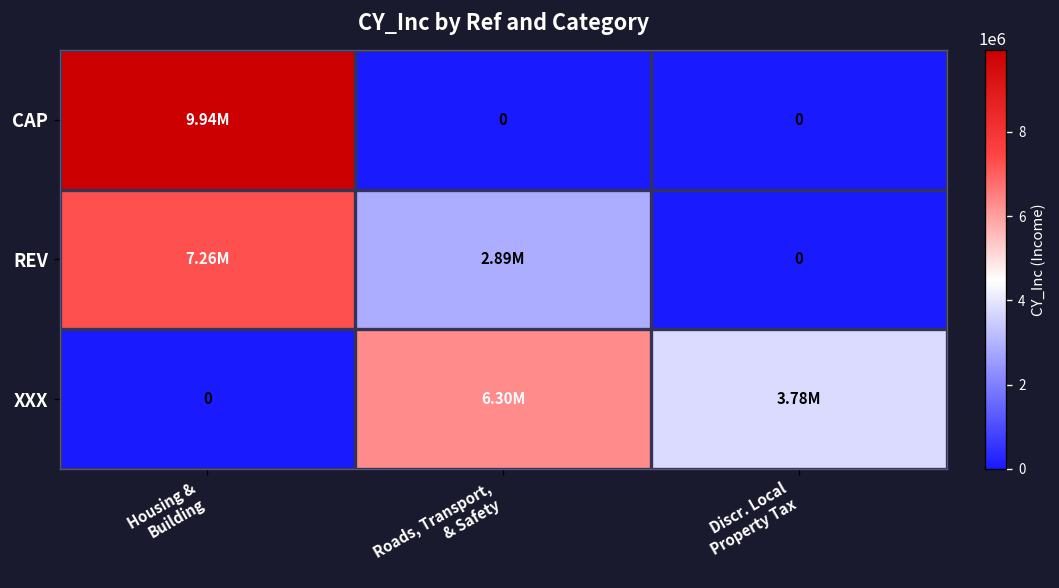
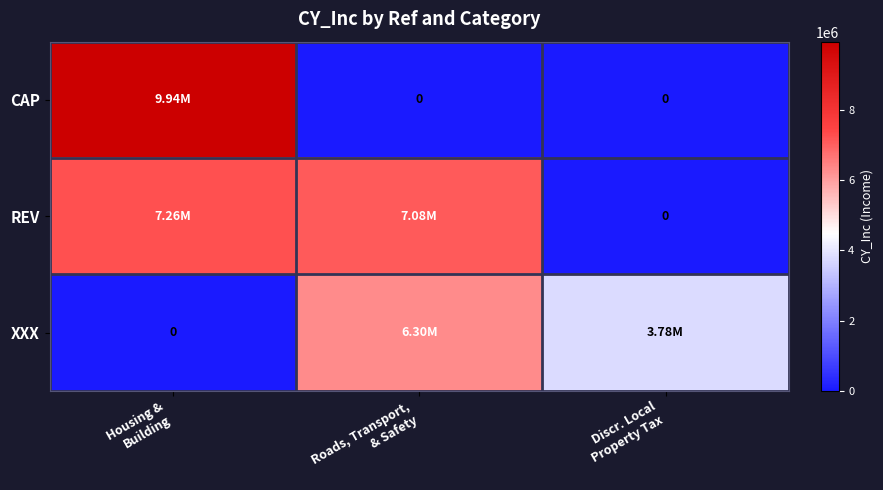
REV, Roads, Transport, & Safety: 2.89M -> 7.08M
